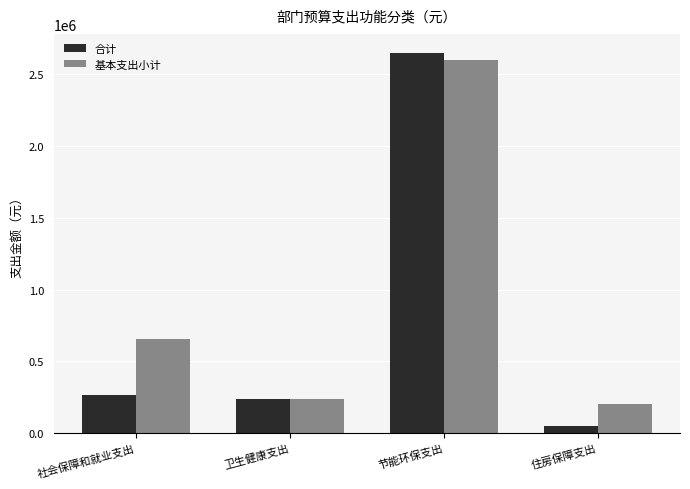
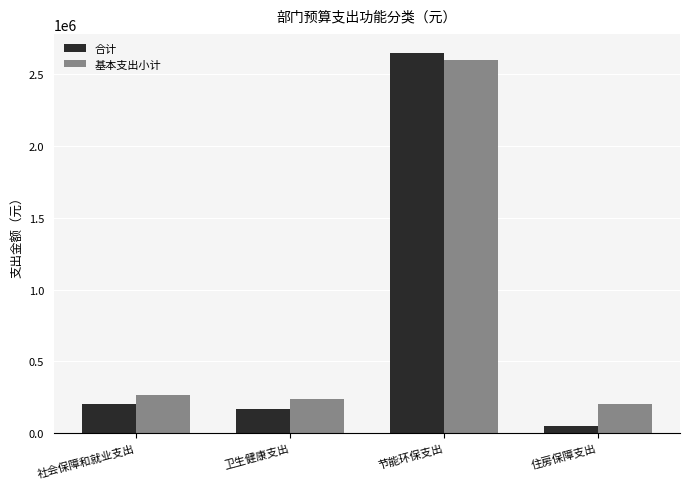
合计, 社会保障和就业支出: 260000 -> 200000
基本支出小计, 社会保障和就业支出: 660000 -> 260000
合计, 卫生健康支出: 240000 -> 170000
